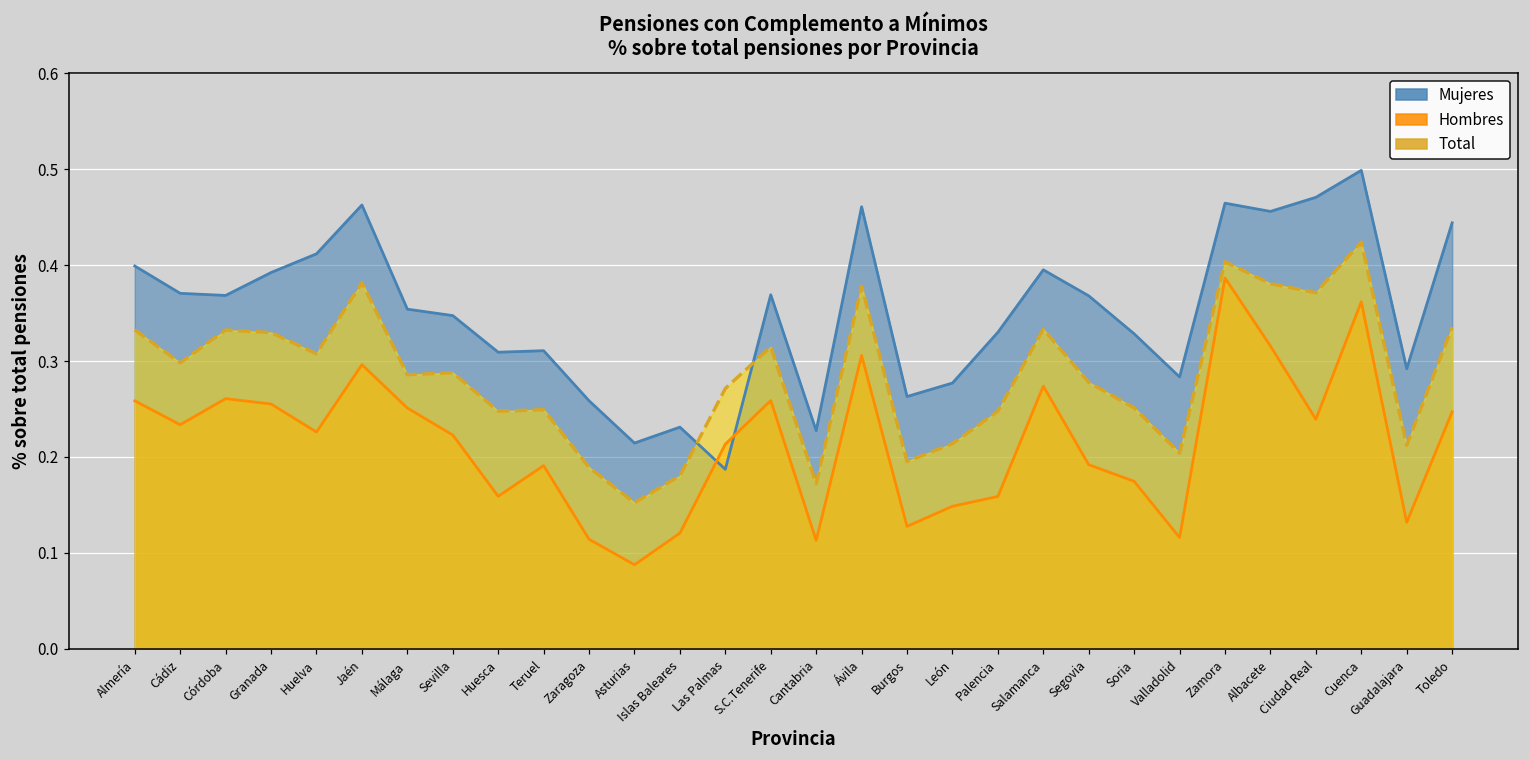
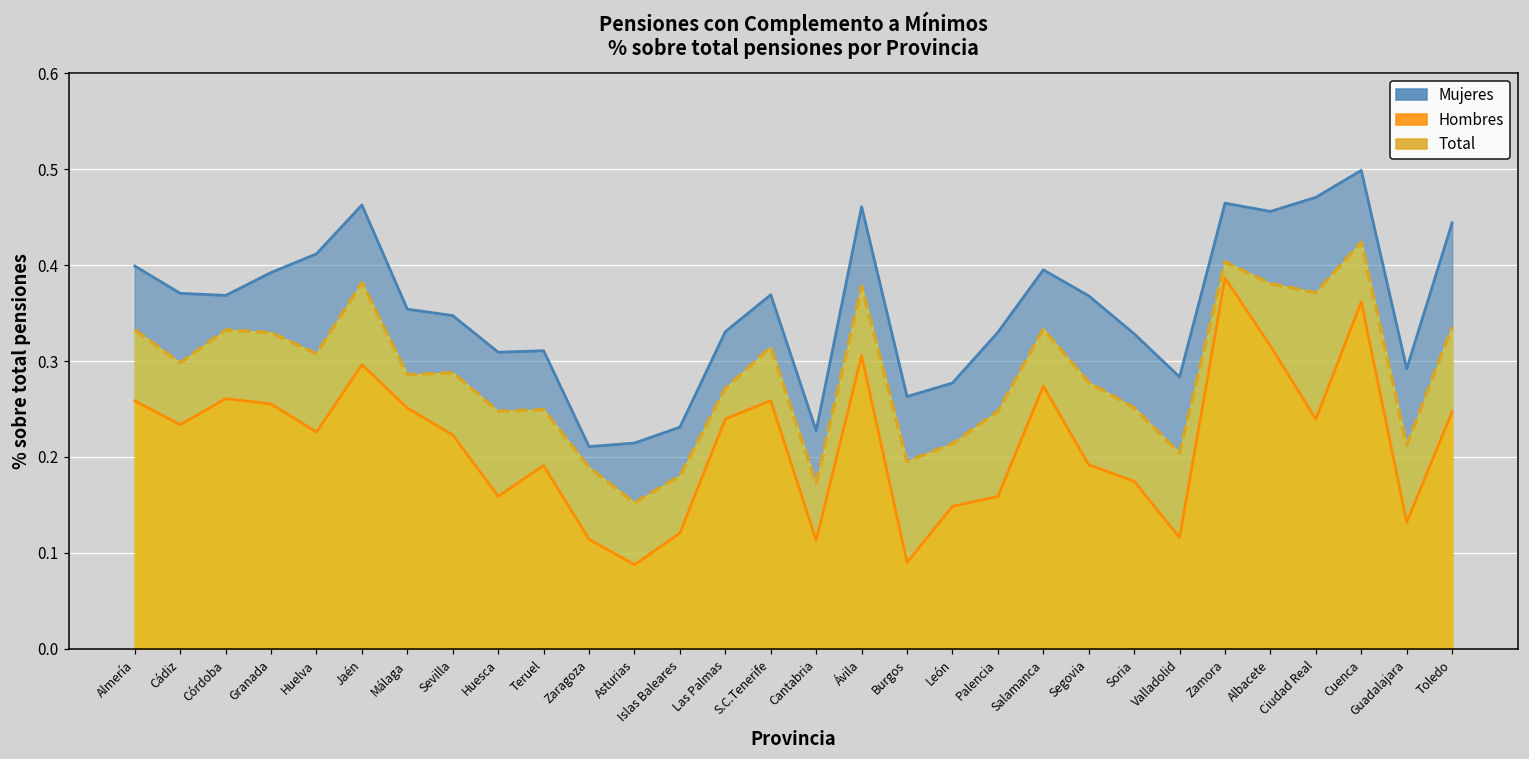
Mujeres, Zaragoza: 0.26 -> 0.21
Mujeres, Las Palmas: 0.19 -> 0.33
Hombres, Las Palmas: 0.21 -> 0.24
Hombres, Burgos: 0.13 -> 0.09
